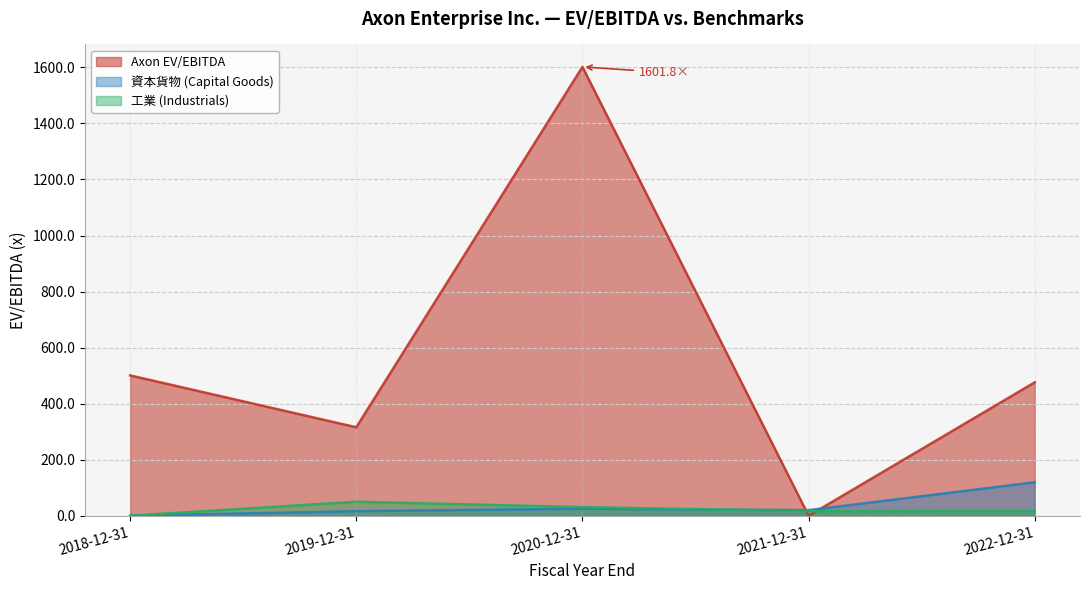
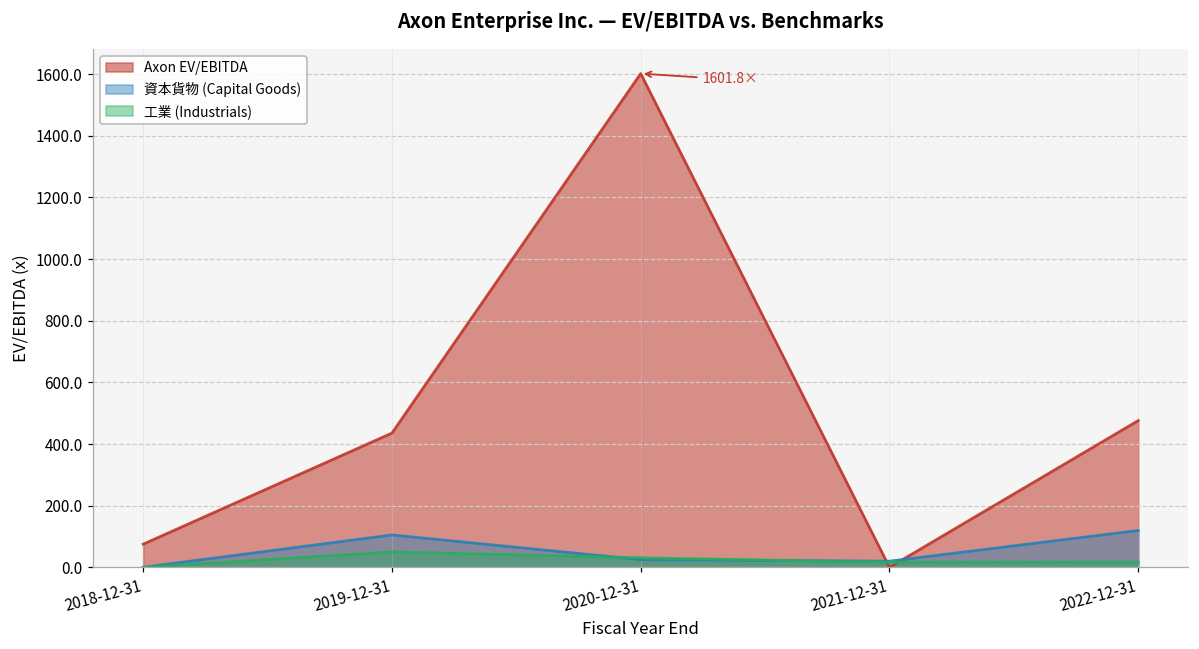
Axon EV/EBITDA, 2018-12-31: 500 -> 80
Axon EV/EBITDA, 2019-12-31: 320 -> 440
資本貨物 (Capital Goods), 2019-12-31: 20 -> 110
